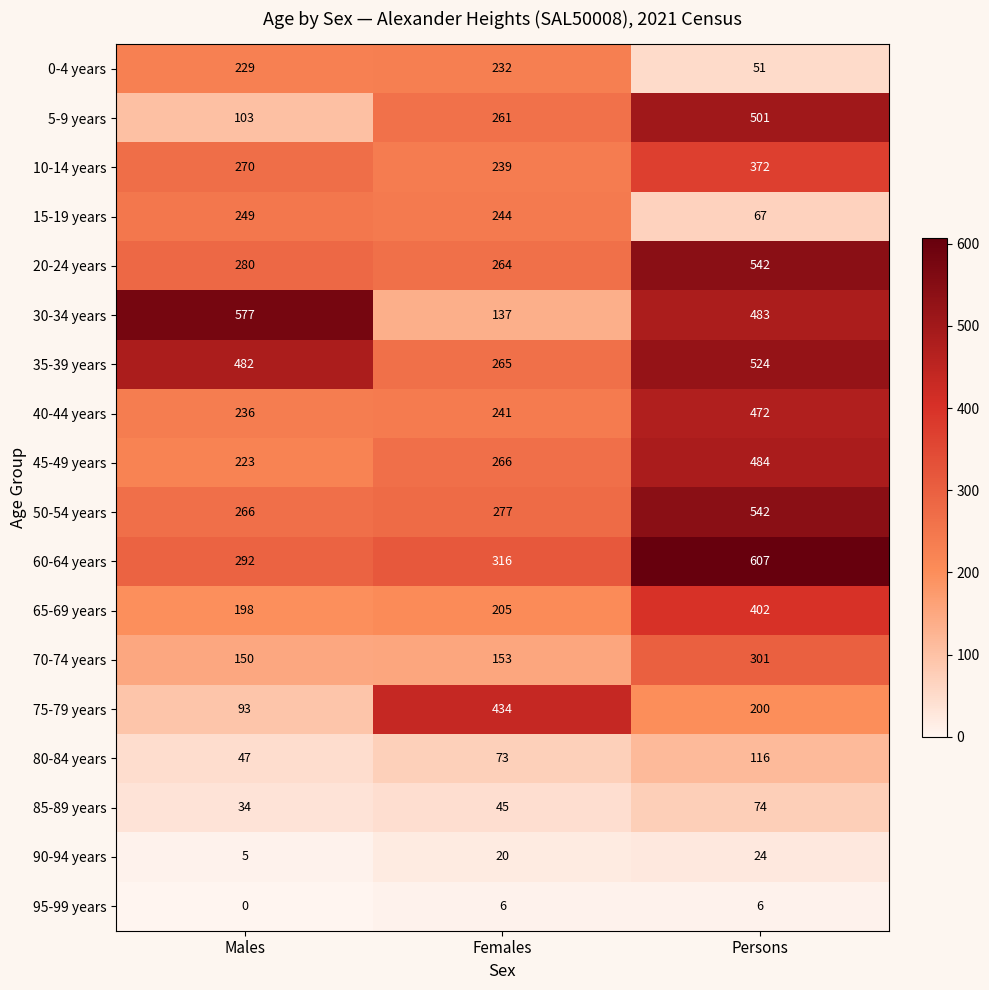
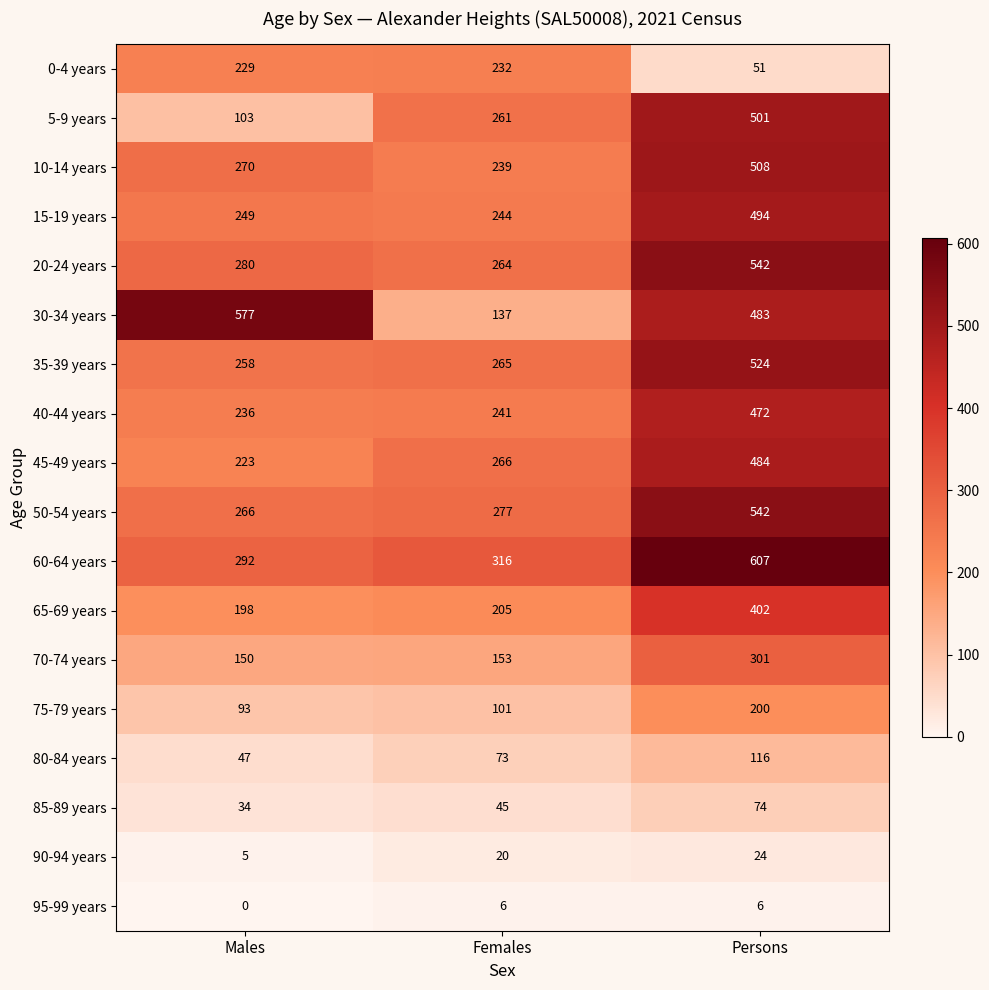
10-14 years, Persons: 372 -> 508
15-19 years, Persons: 67 -> 494
35-39 years, Males: 482 -> 258
75-79 years, Females: 434 -> 101
